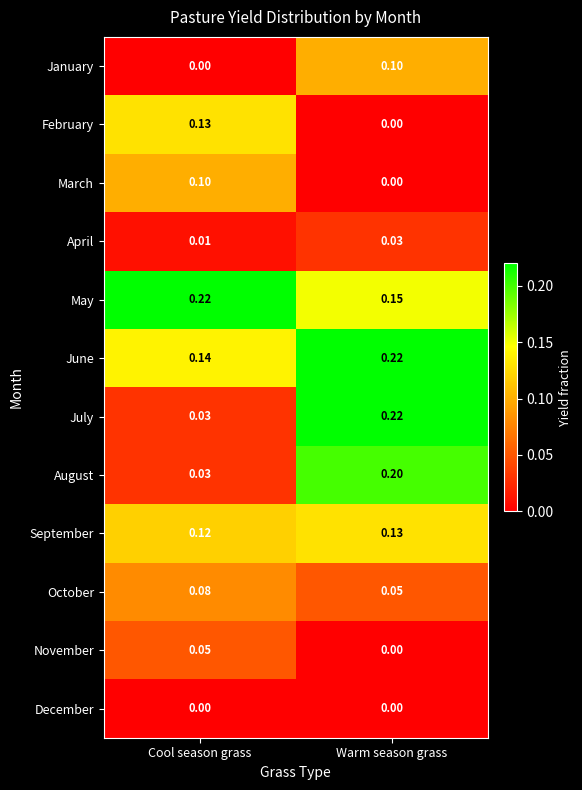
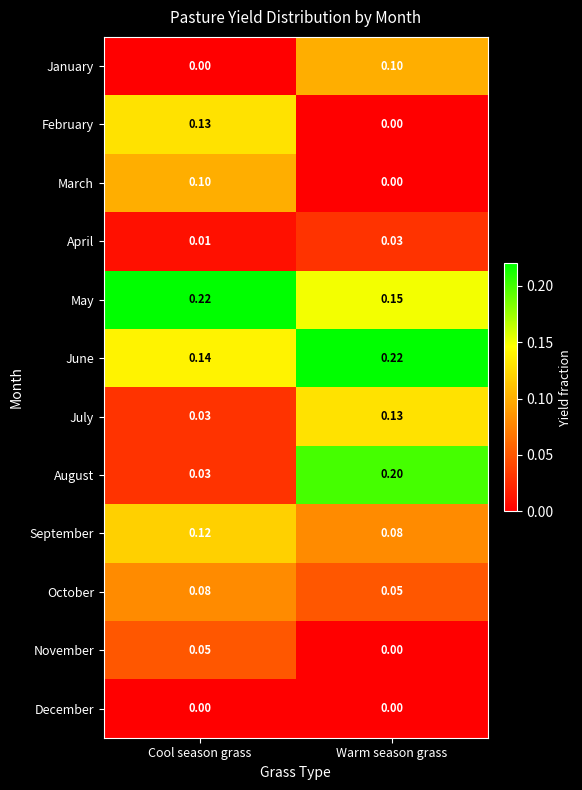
July, Warm season grass: 0.22 -> 0.13
September, Warm season grass: 0.13 -> 0.08
